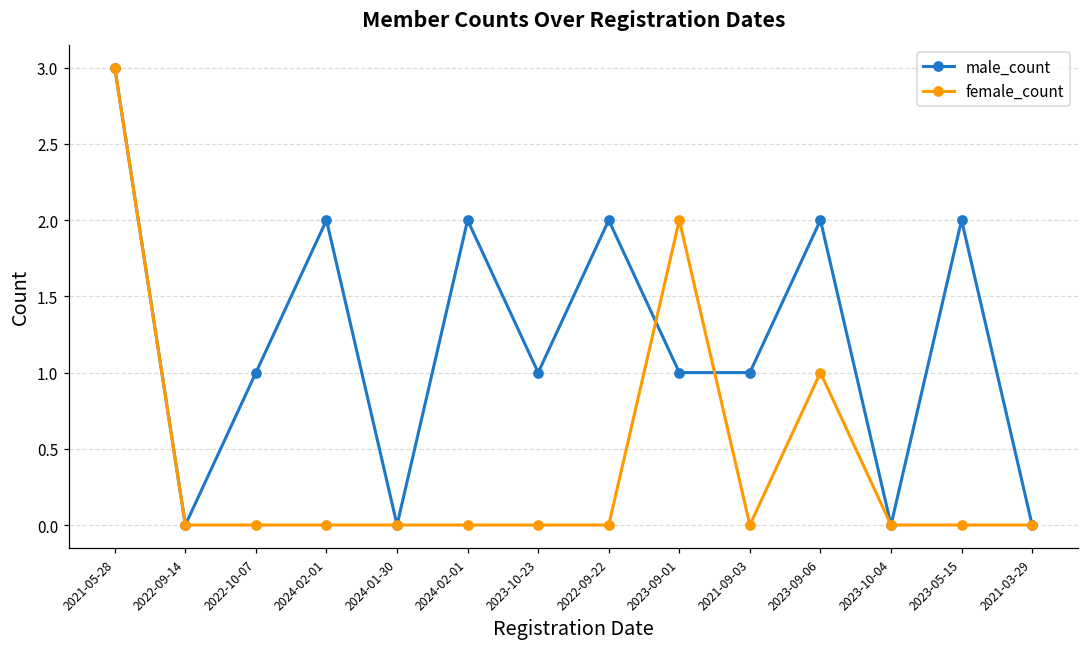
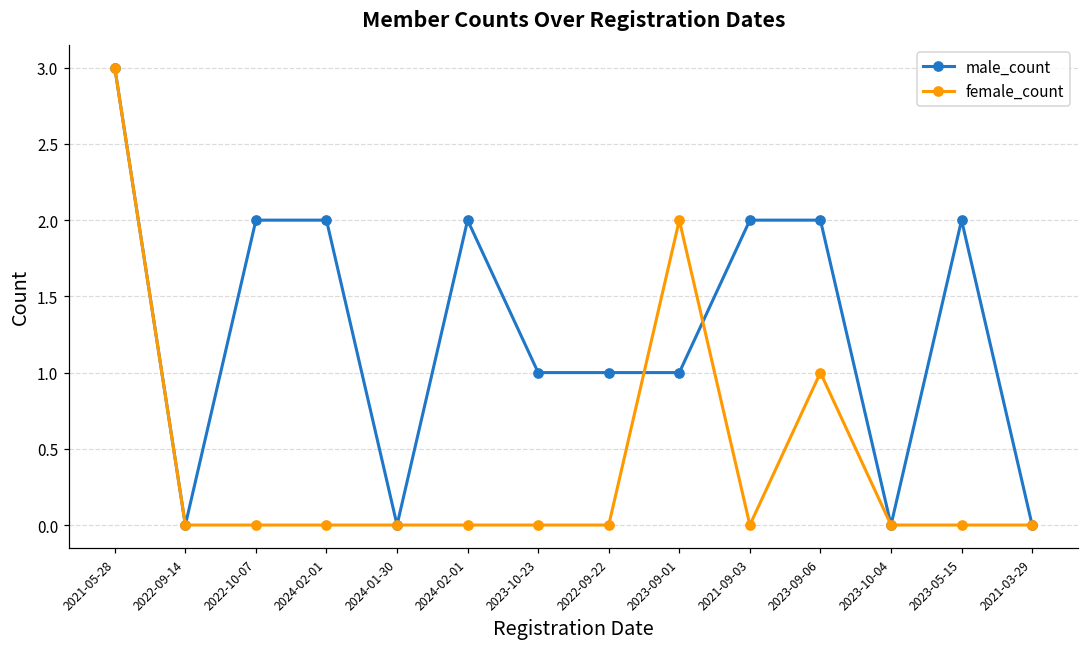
male_count, 2022-10-07: 1 -> 2
male_count, 2022-09-22: 2 -> 1
male_count, 2021-09-03: 1 -> 2
